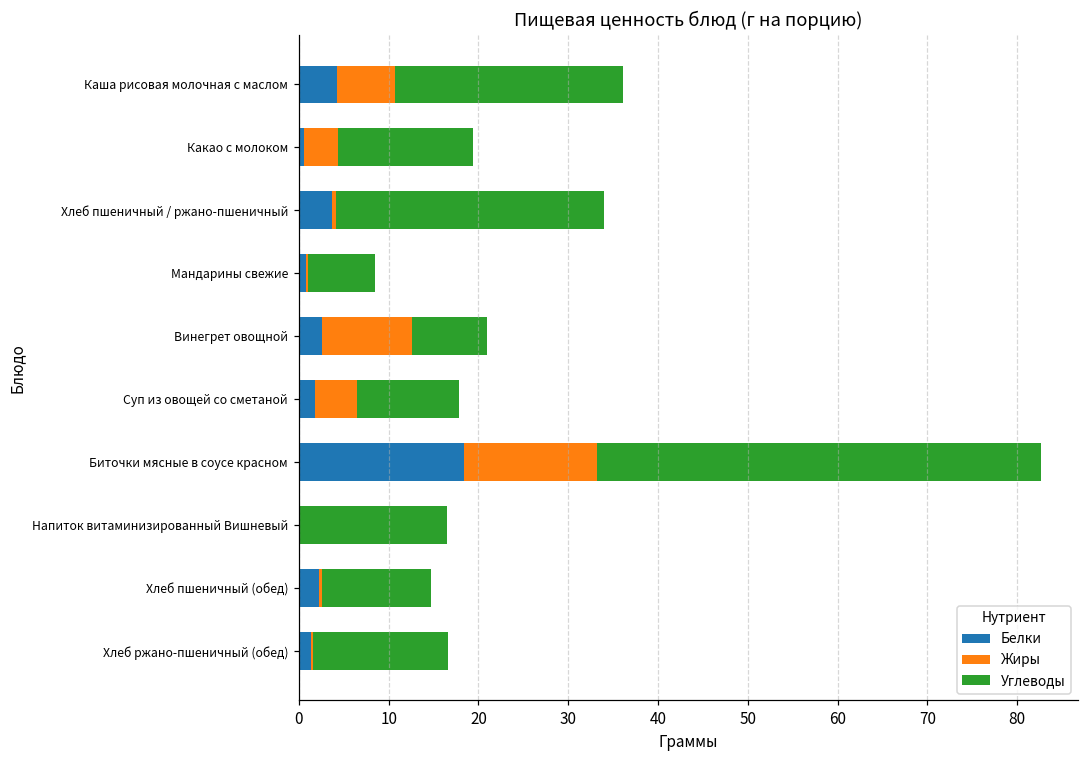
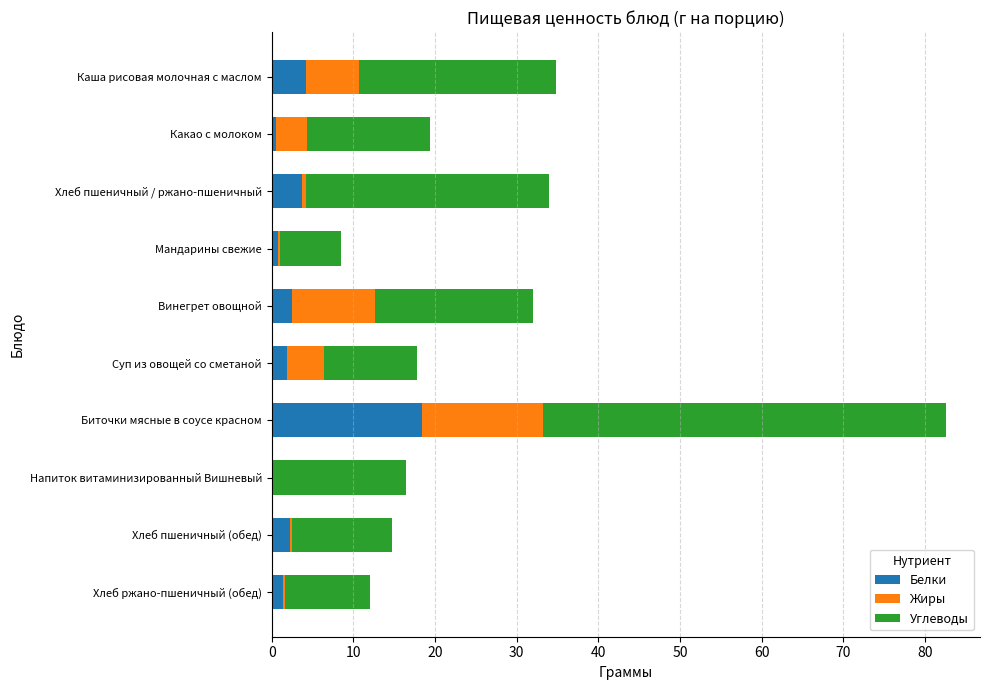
Углеводы, Каша рисовая молочная с маслом: 25 -> 24
Углеводы, Винегрет овощной: 8 -> 19
Углеводы, Хлеб ржано-пшеничный (обед): 15 -> 10
